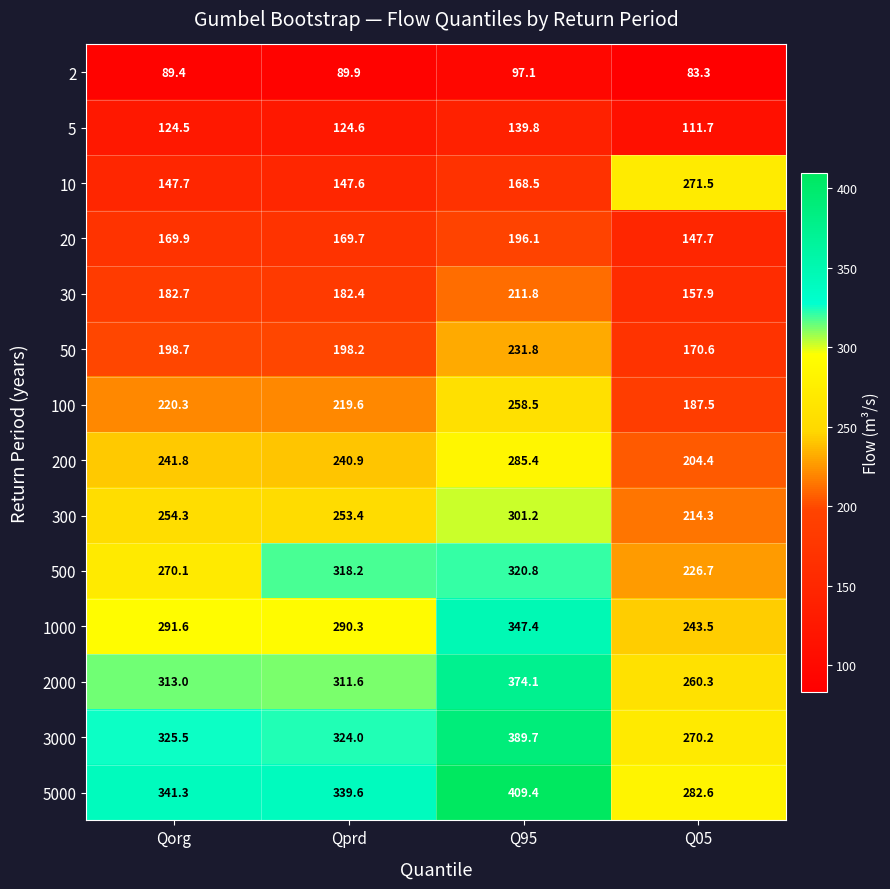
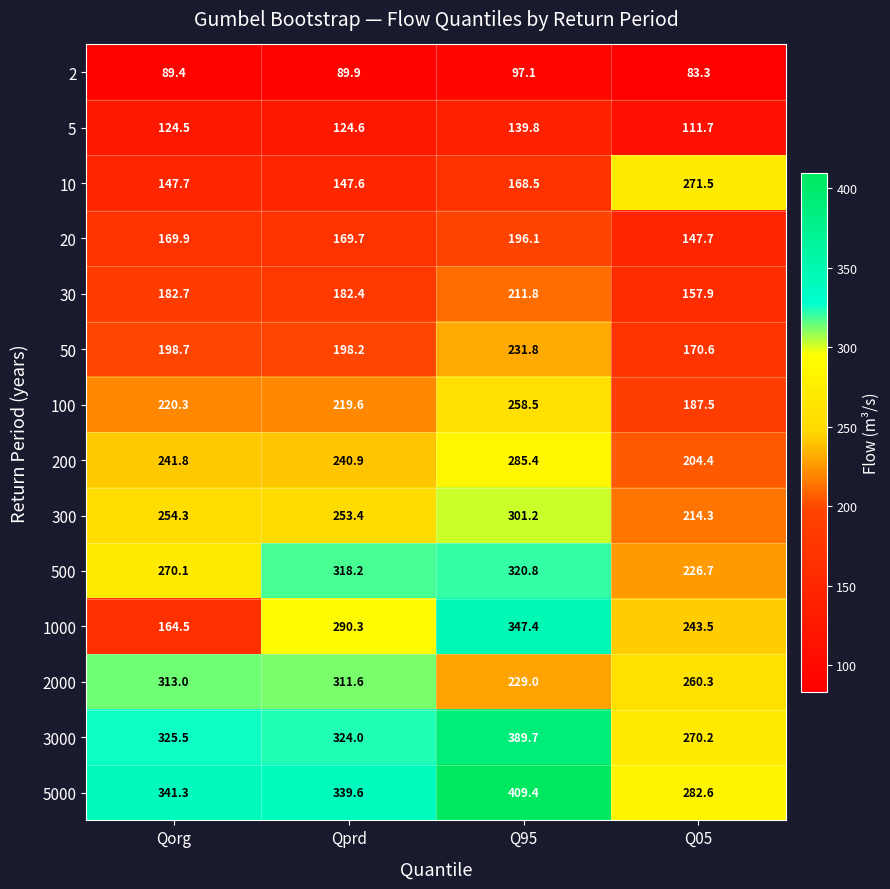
1000, Qorg: 291.6 -> 164.5
2000, Q95: 374.1 -> 229.0
